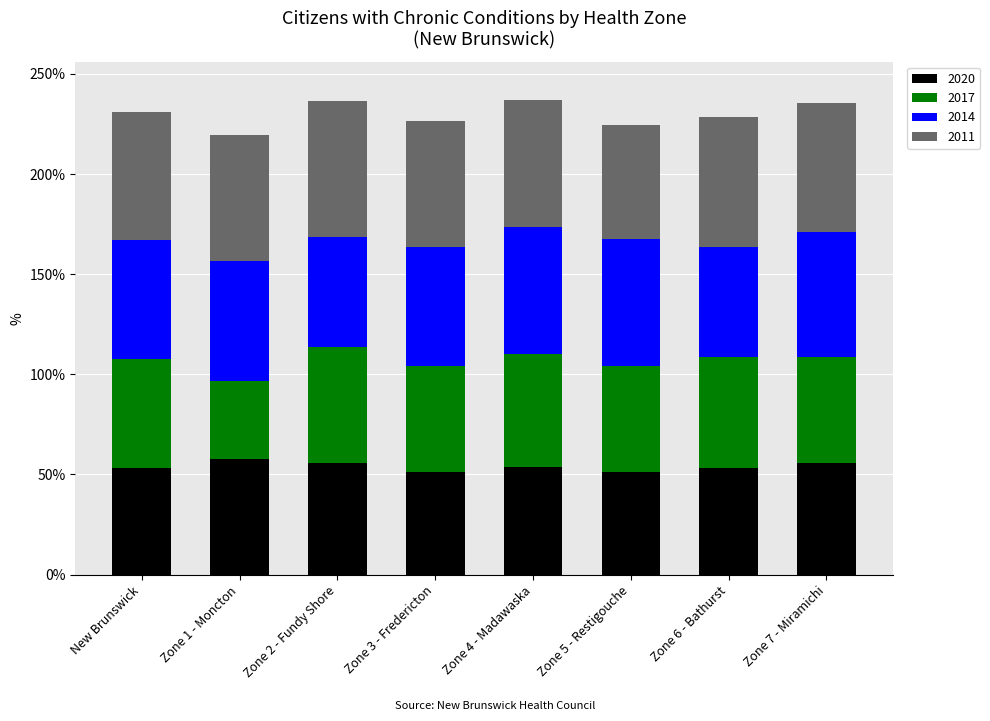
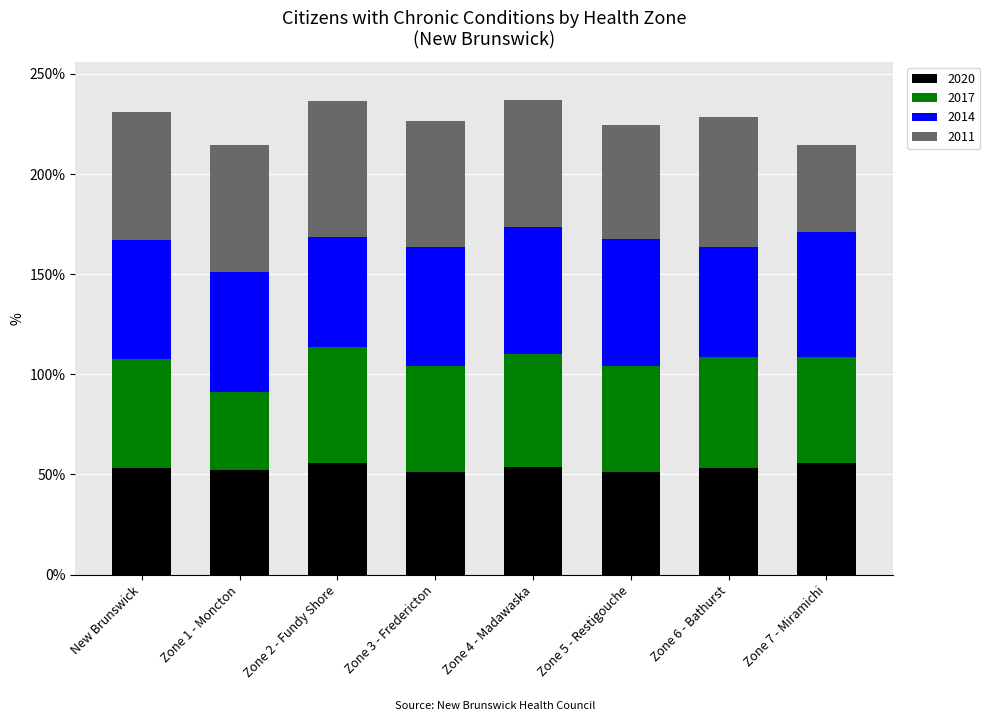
2020, Zone 1 - Moncton: 58% -> 52%
2011, Zone 7 - Miramichi: 64% -> 43%
